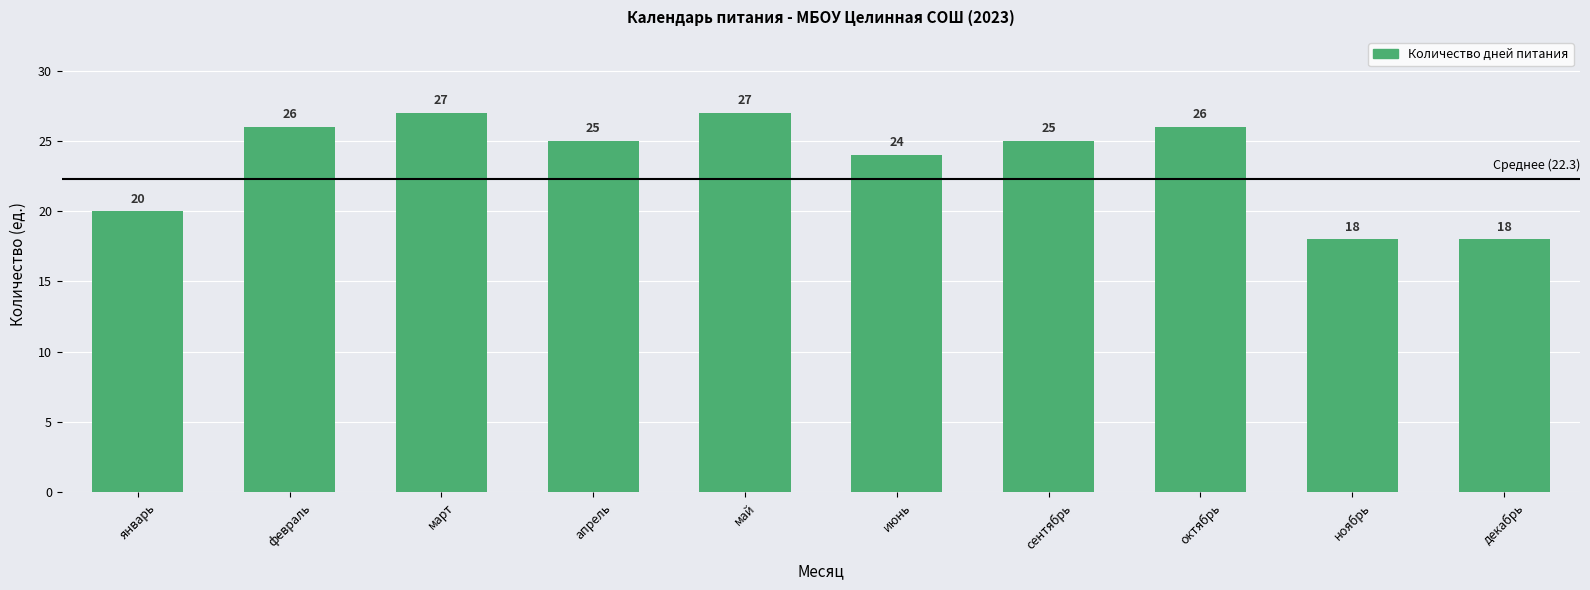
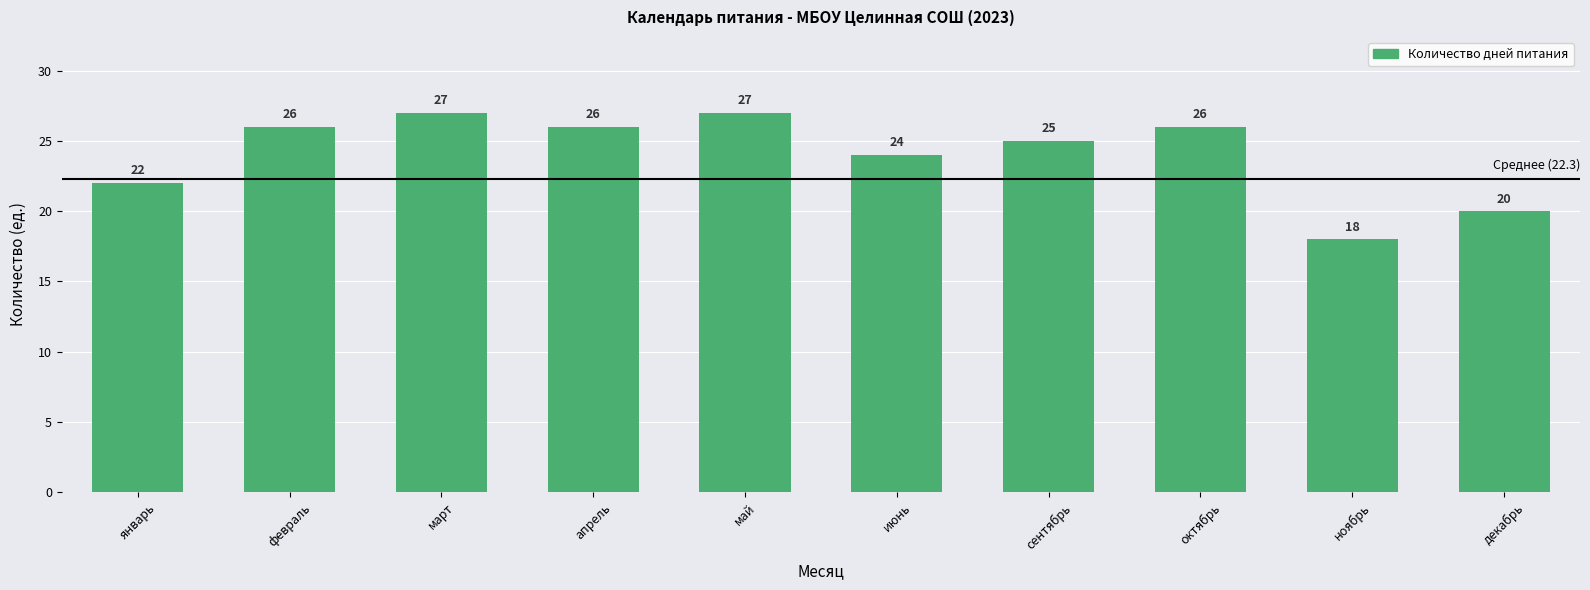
январь: 20 -> 22
апрель: 25 -> 26
декабрь: 18 -> 20
